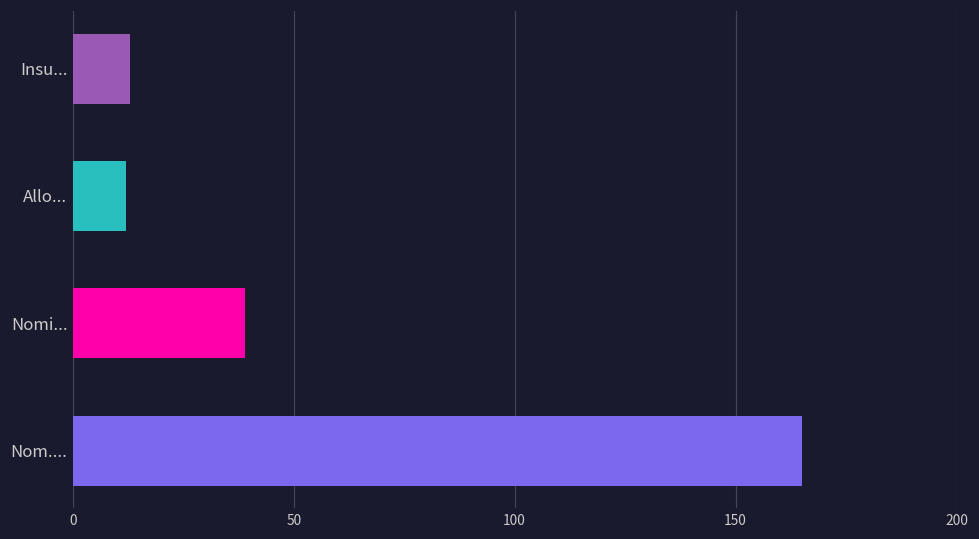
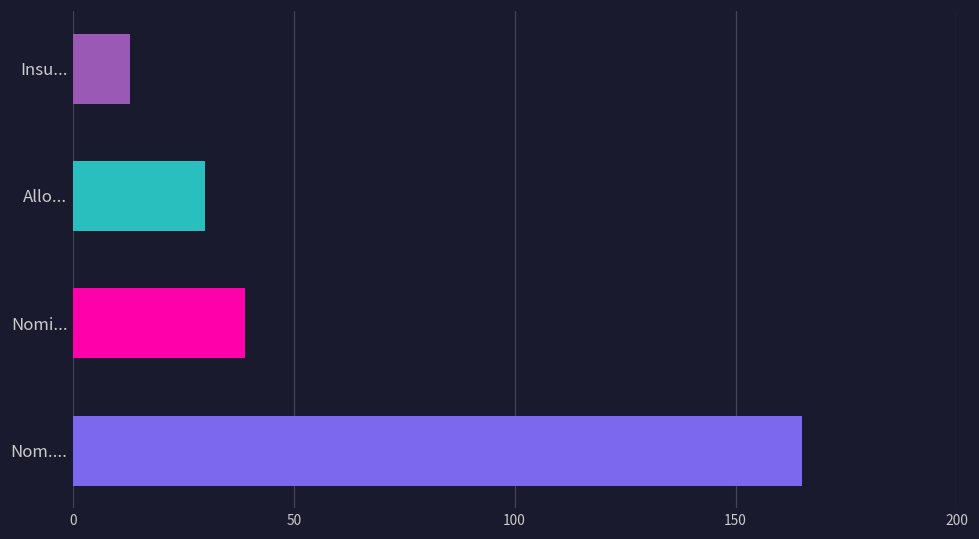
Allo...: 12 -> 30
